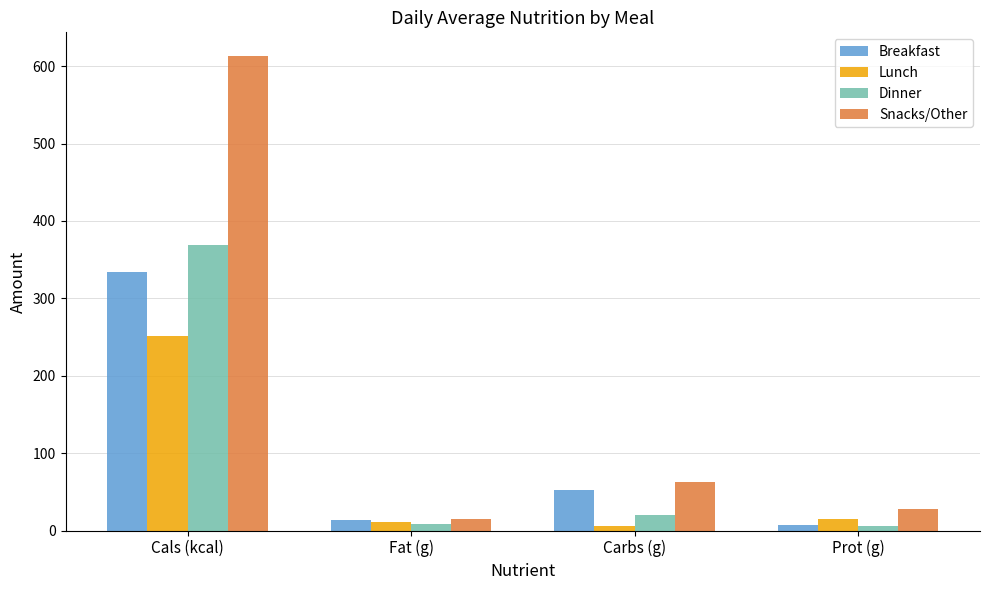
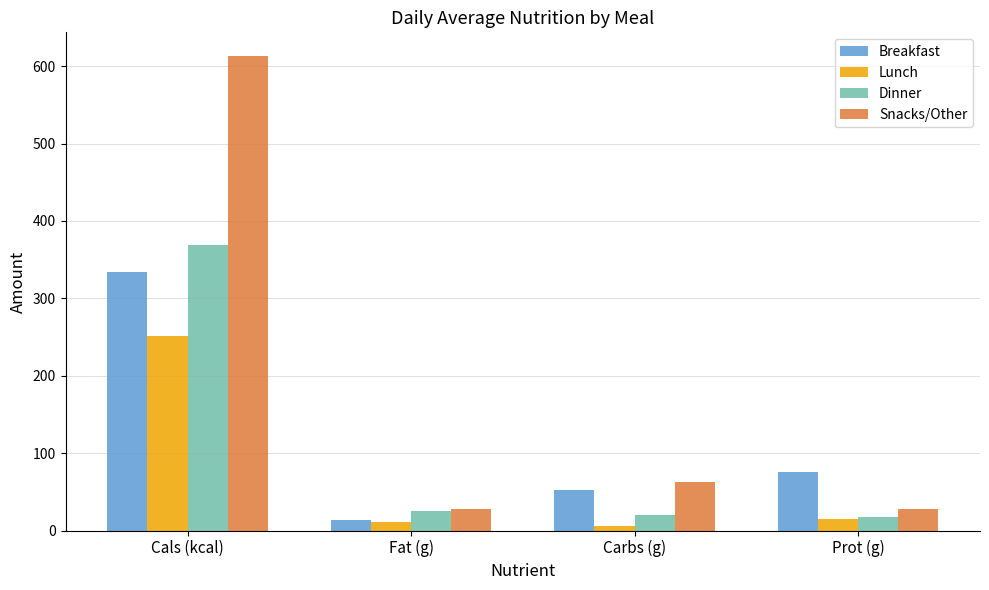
Dinner, Fat (g): 10 -> 20
Snacks/Other, Fat (g): 20 -> 30
Breakfast, Prot (g): 10 -> 80
Dinner, Prot (g): 10 -> 20
